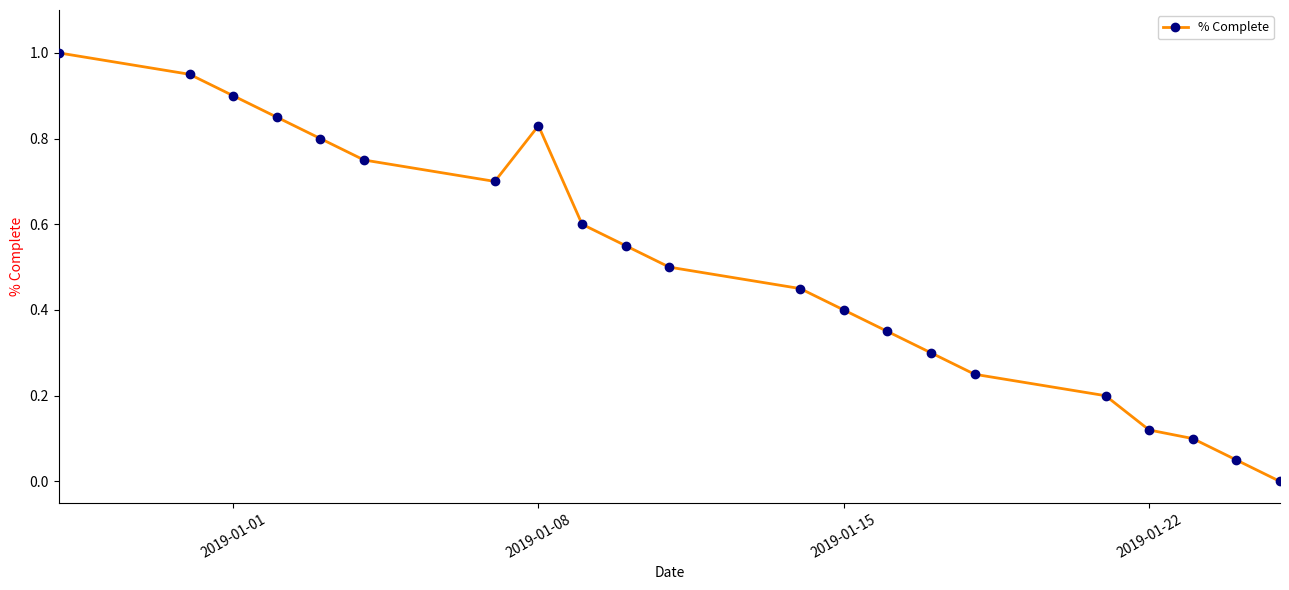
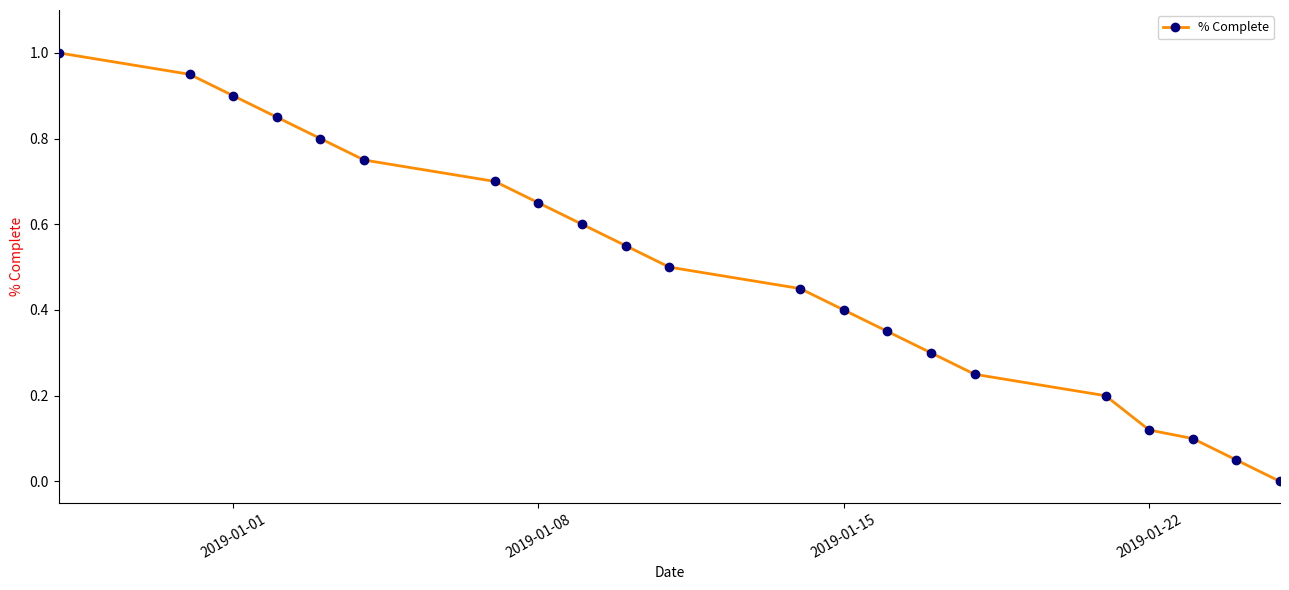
2019-01-08: 0.83 -> 0.65
